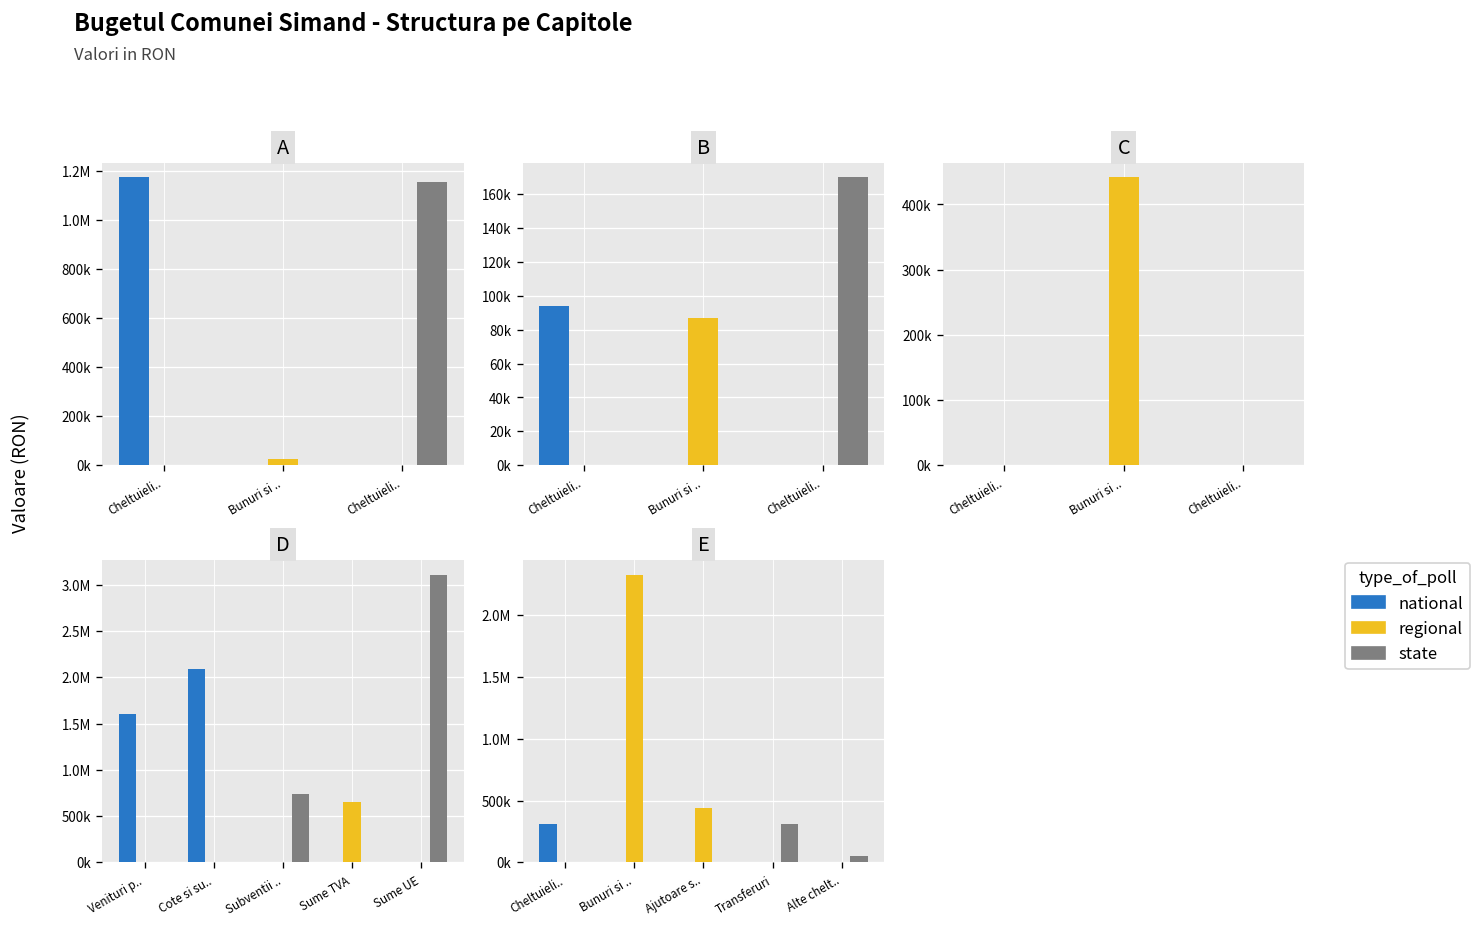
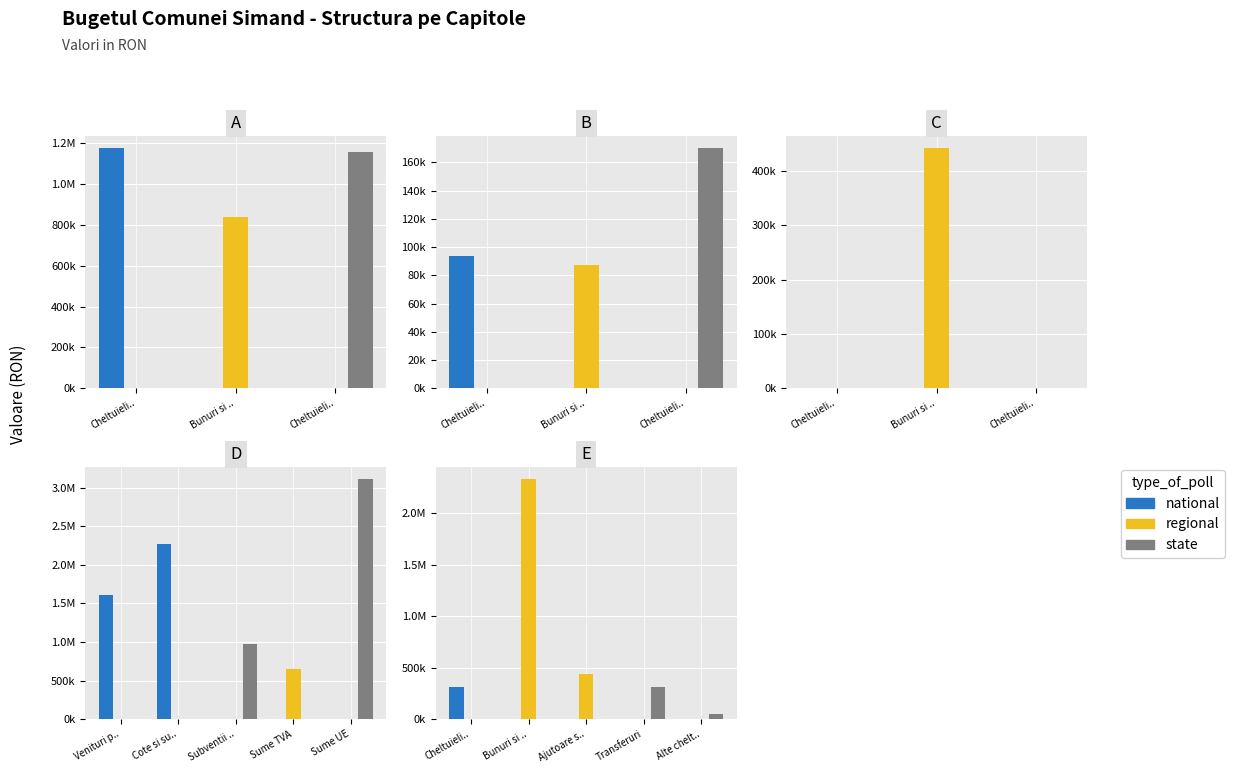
A, regional, Bunuri si ..: 20000 -> 840000
D, national, Cote si su..: 2100000 -> 2300000
D, state, Subventii ..: 700000 -> 1000000
